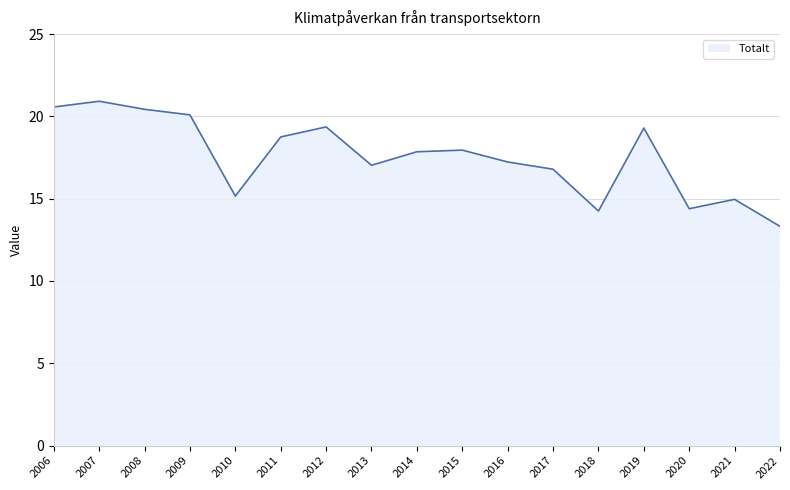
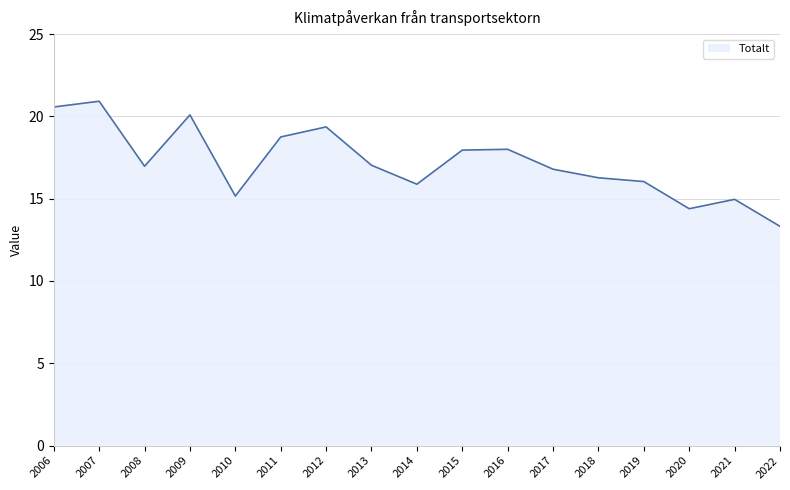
2008: 20.4 -> 17.0
2014: 17.9 -> 15.9
2016: 17.2 -> 18.0
2018: 14.3 -> 16.3
2019: 19.3 -> 16.0
